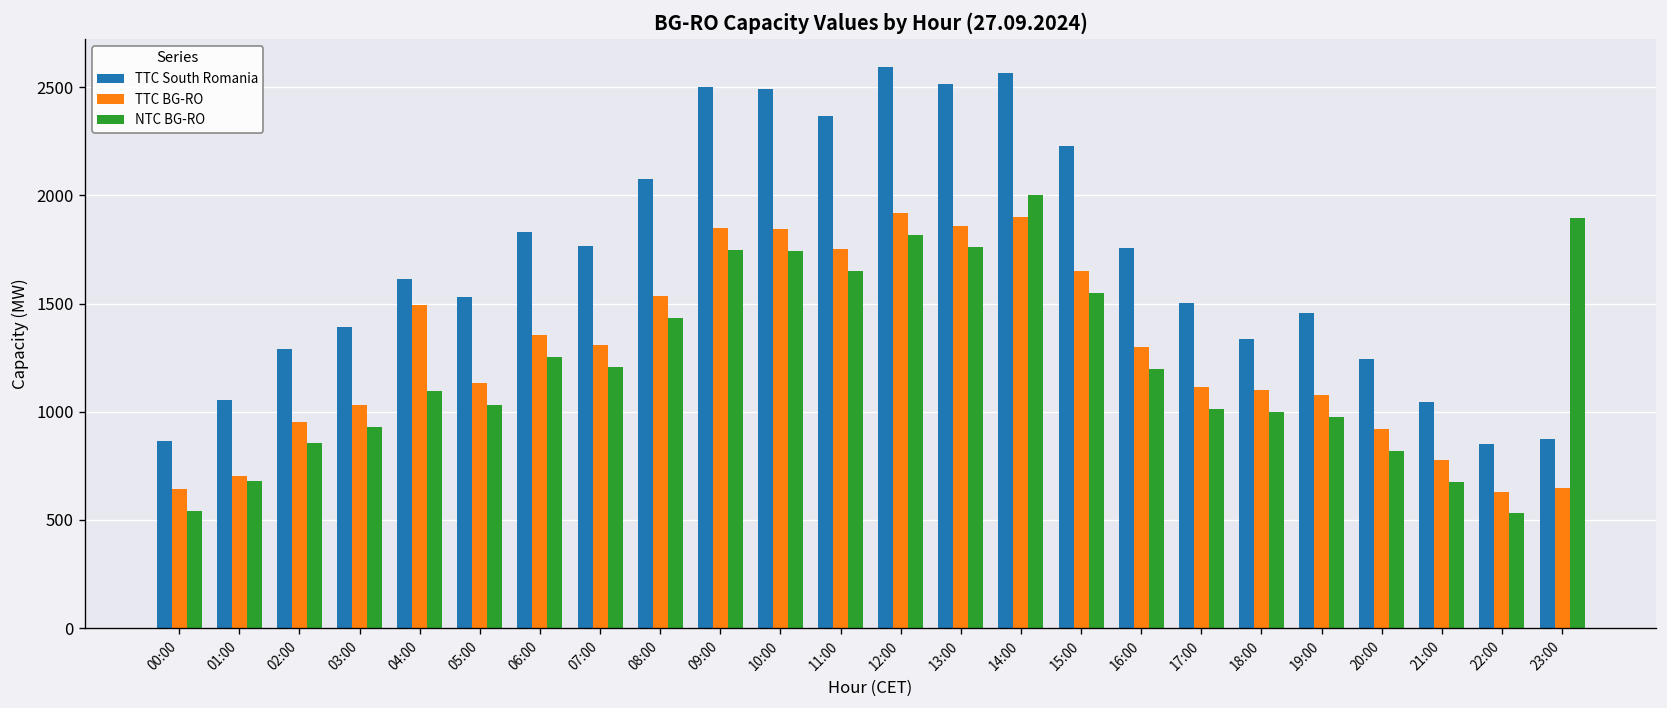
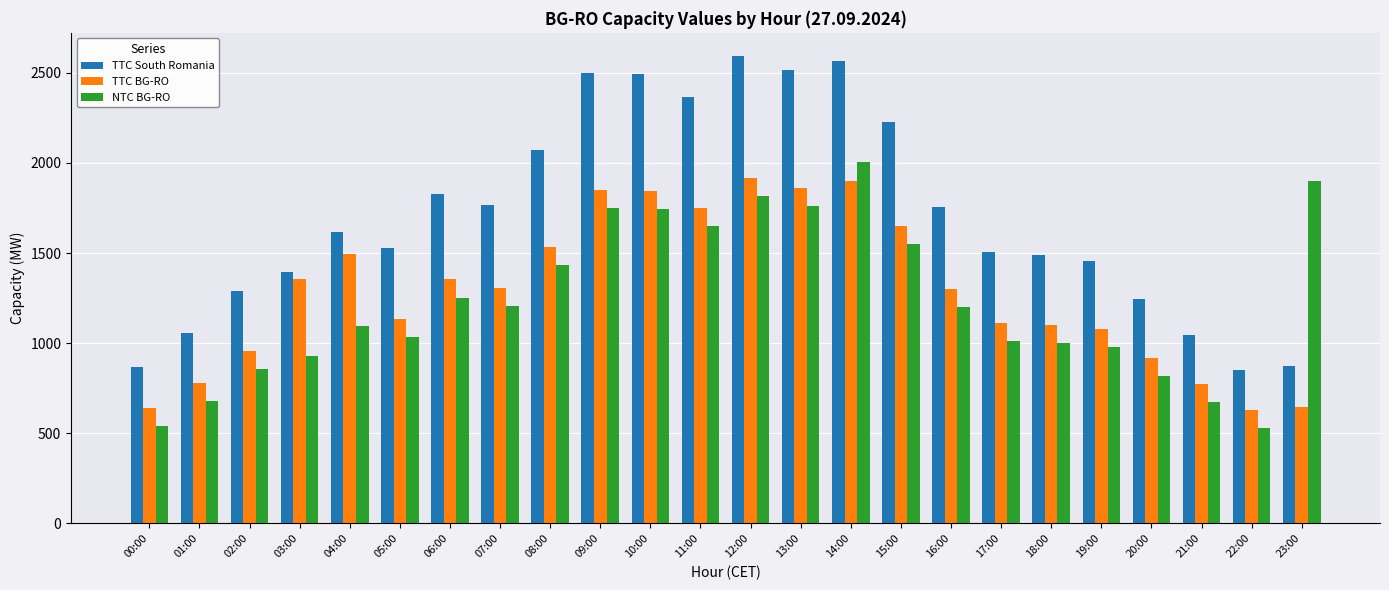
TTC BG-RO, 01:00: 710 -> 780
TTC BG-RO, 03:00: 1030 -> 1360
TTC South Romania, 18:00: 1340 -> 1490
